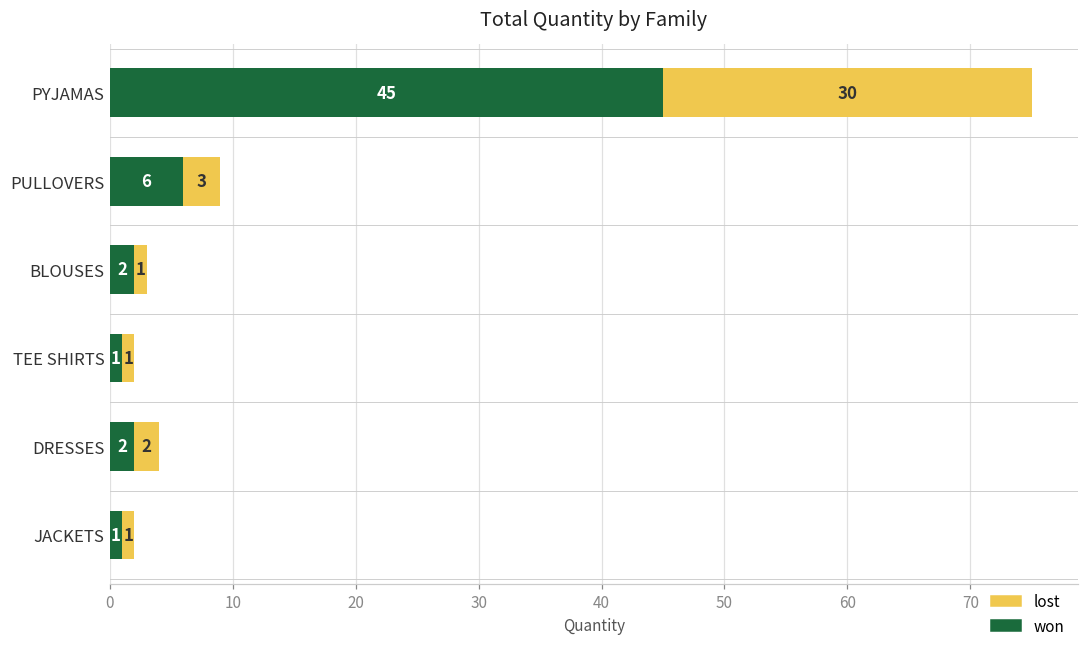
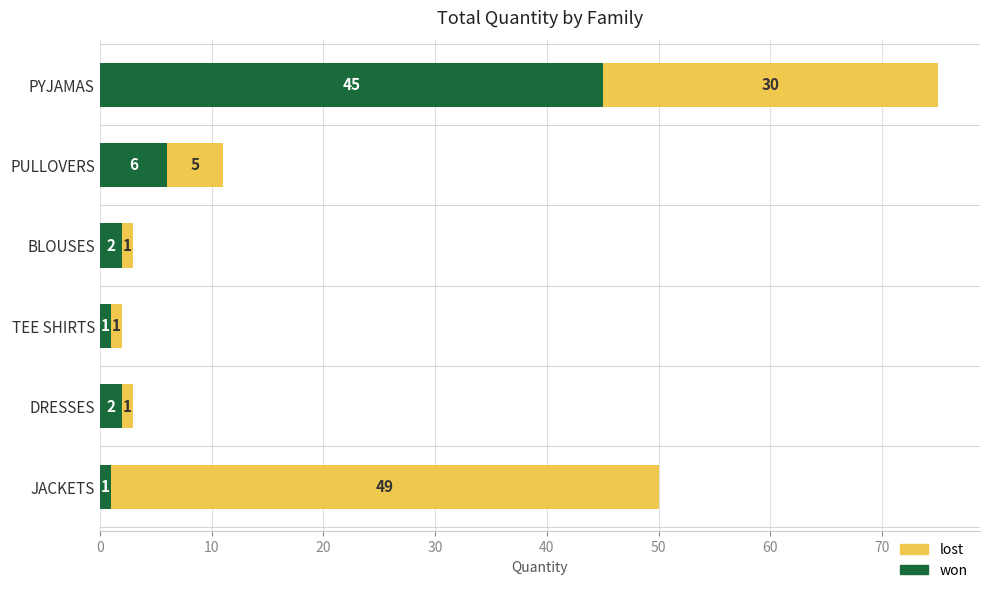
lost, PULLOVERS: 3 -> 5
lost, DRESSES: 2 -> 1
lost, JACKETS: 1 -> 49
